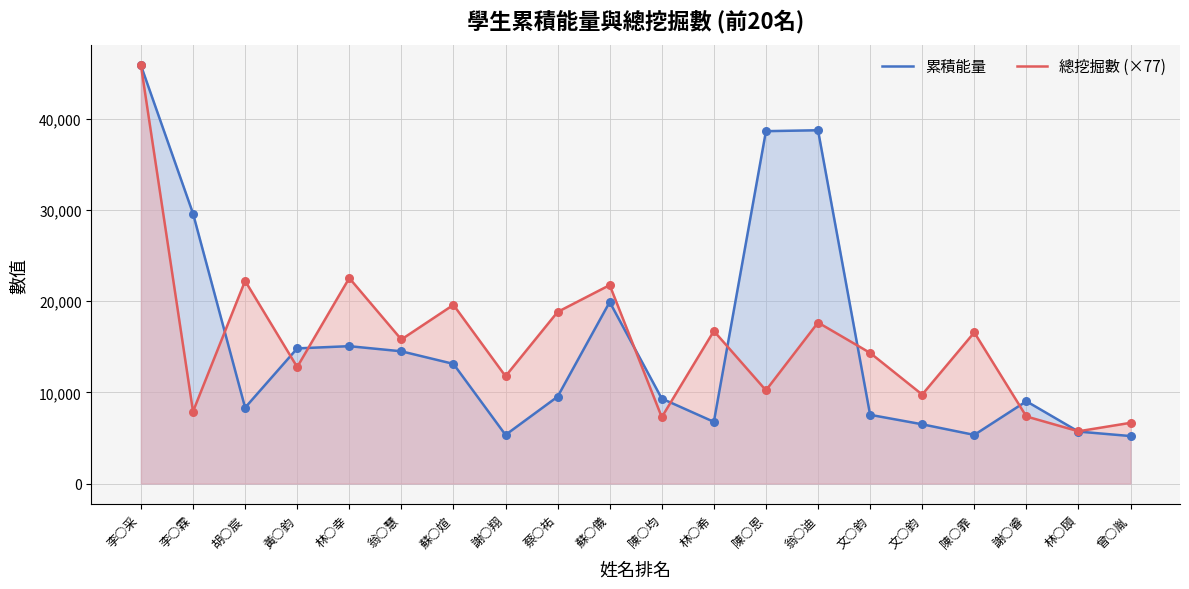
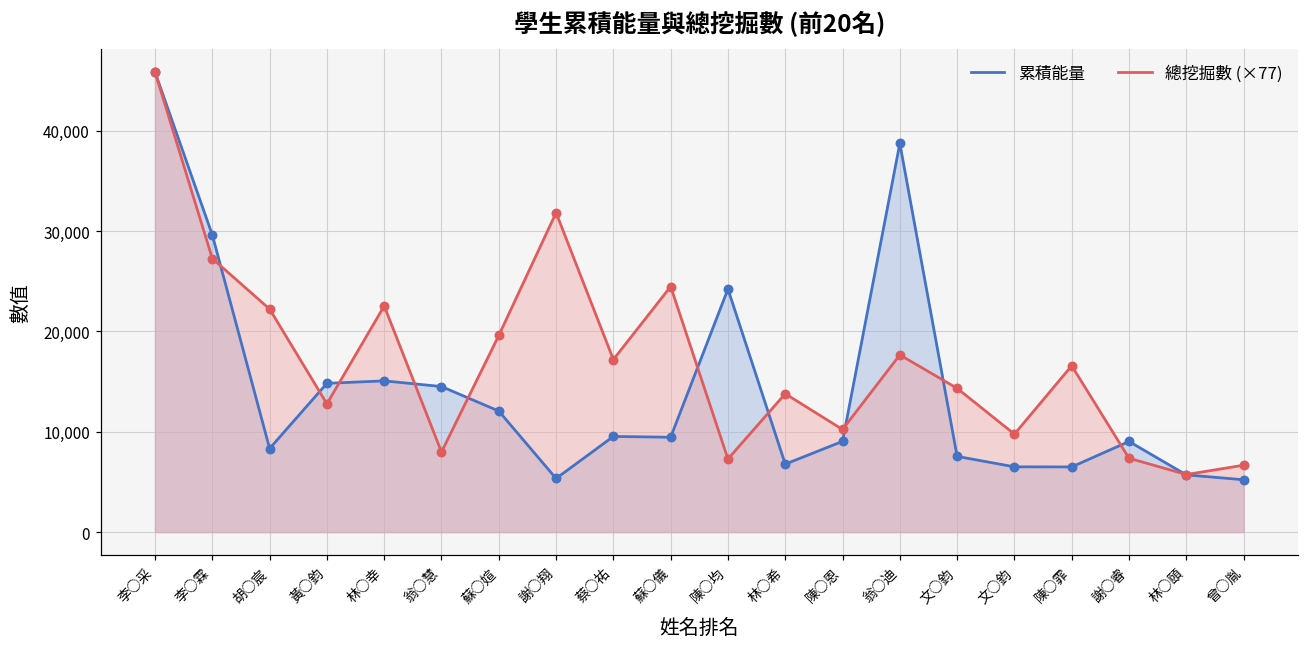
總挖掘數 (×77), 李○霖: 8,000 -> 27,000
總挖掘數 (×77), 翁○慧: 16,000 -> 8,000
累積能量, 蘇○媗: 13,000 -> 12,000
總挖掘數 (×77), 謝○翔: 12,000 -> 32,000
總挖掘數 (×77), 蔡○祐: 19,000 -> 17,000
累積能量, 蘇○儀: 20,000 -> 9,000
總挖掘數 (×77), 蘇○儀: 22,000 -> 24,000
累積能量, 陳○均: 9,000 -> 24,000
總挖掘數 (×77), 林○希: 17,000 -> 14,000
累積能量, 陳○恩: 39,000 -> 9,000
累積能量, 陳○霏: 5,000 -> 6,000
